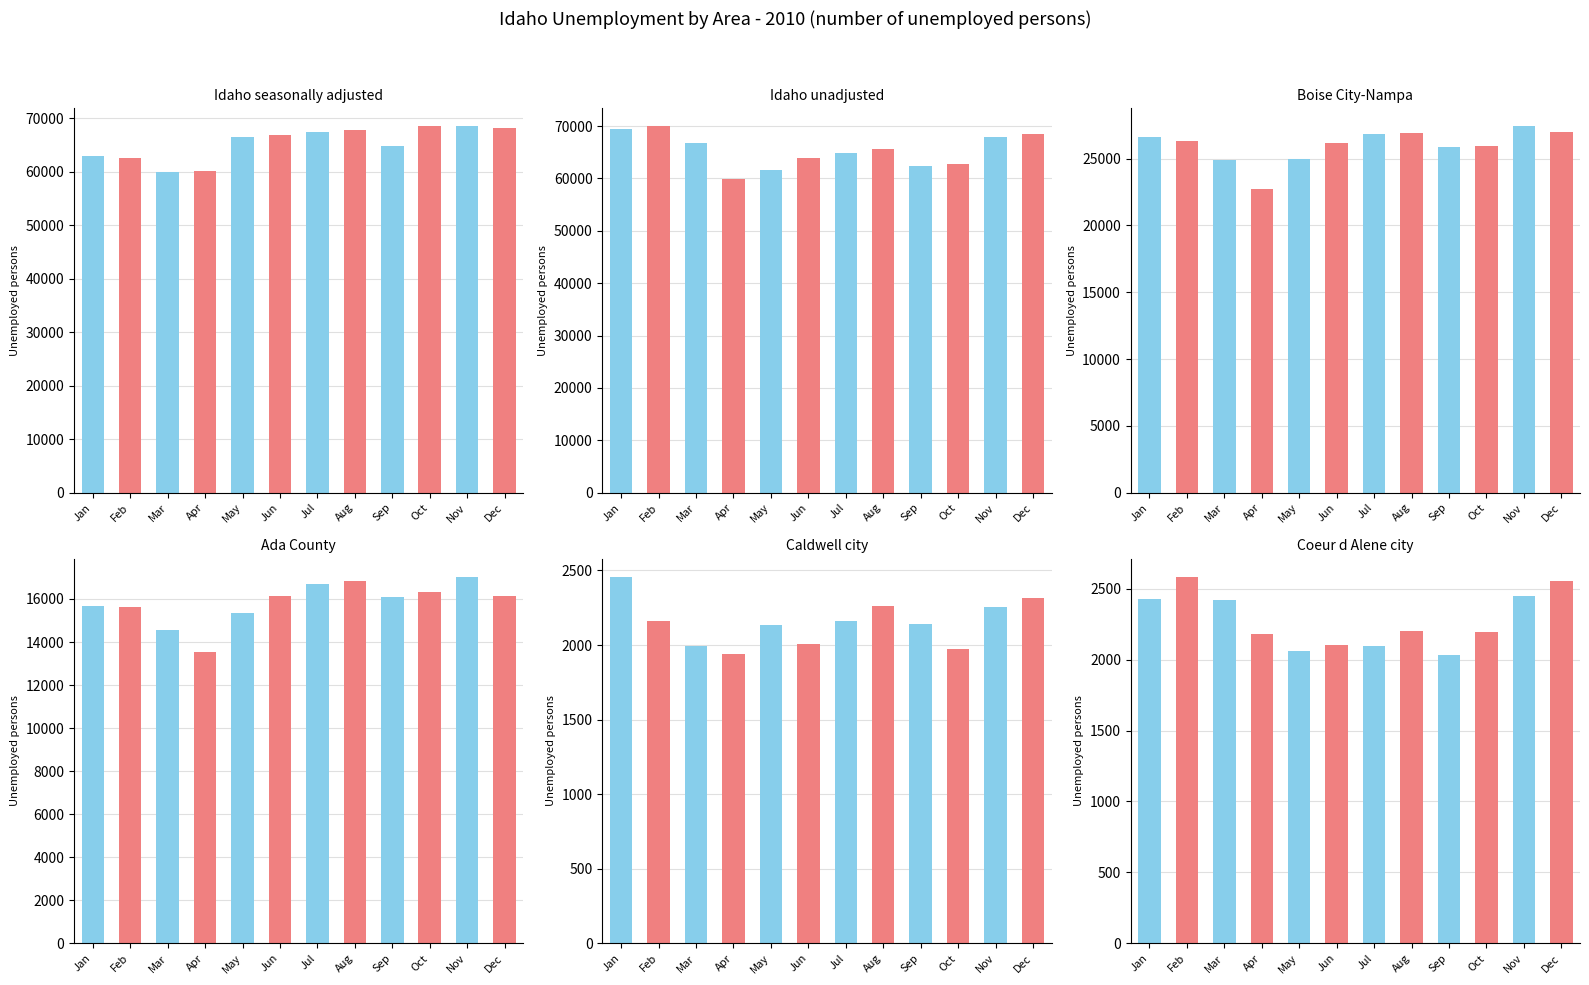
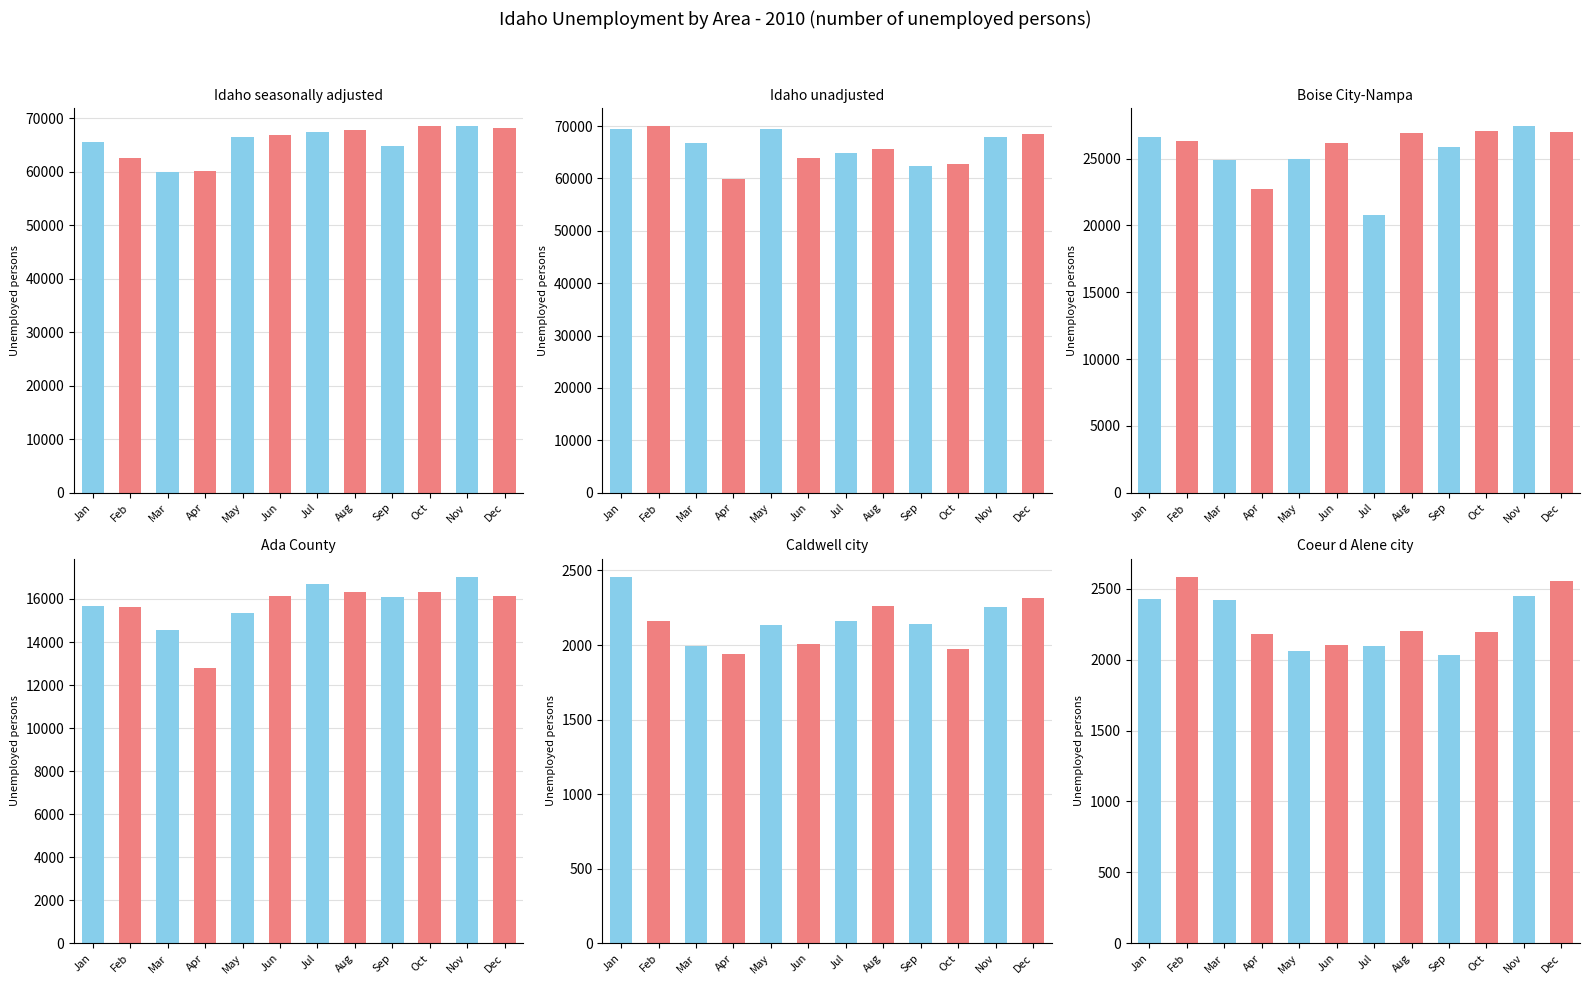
Idaho seasonally adjusted, Jan: 63000 -> 65000
Idaho unadjusted, May: 62000 -> 69000
Boise City-Nampa, Jul: 26800 -> 20800
Boise City-Nampa, Oct: 25900 -> 27000
Ada County, Apr: 13500 -> 12800
Ada County, Aug: 16900 -> 16300
